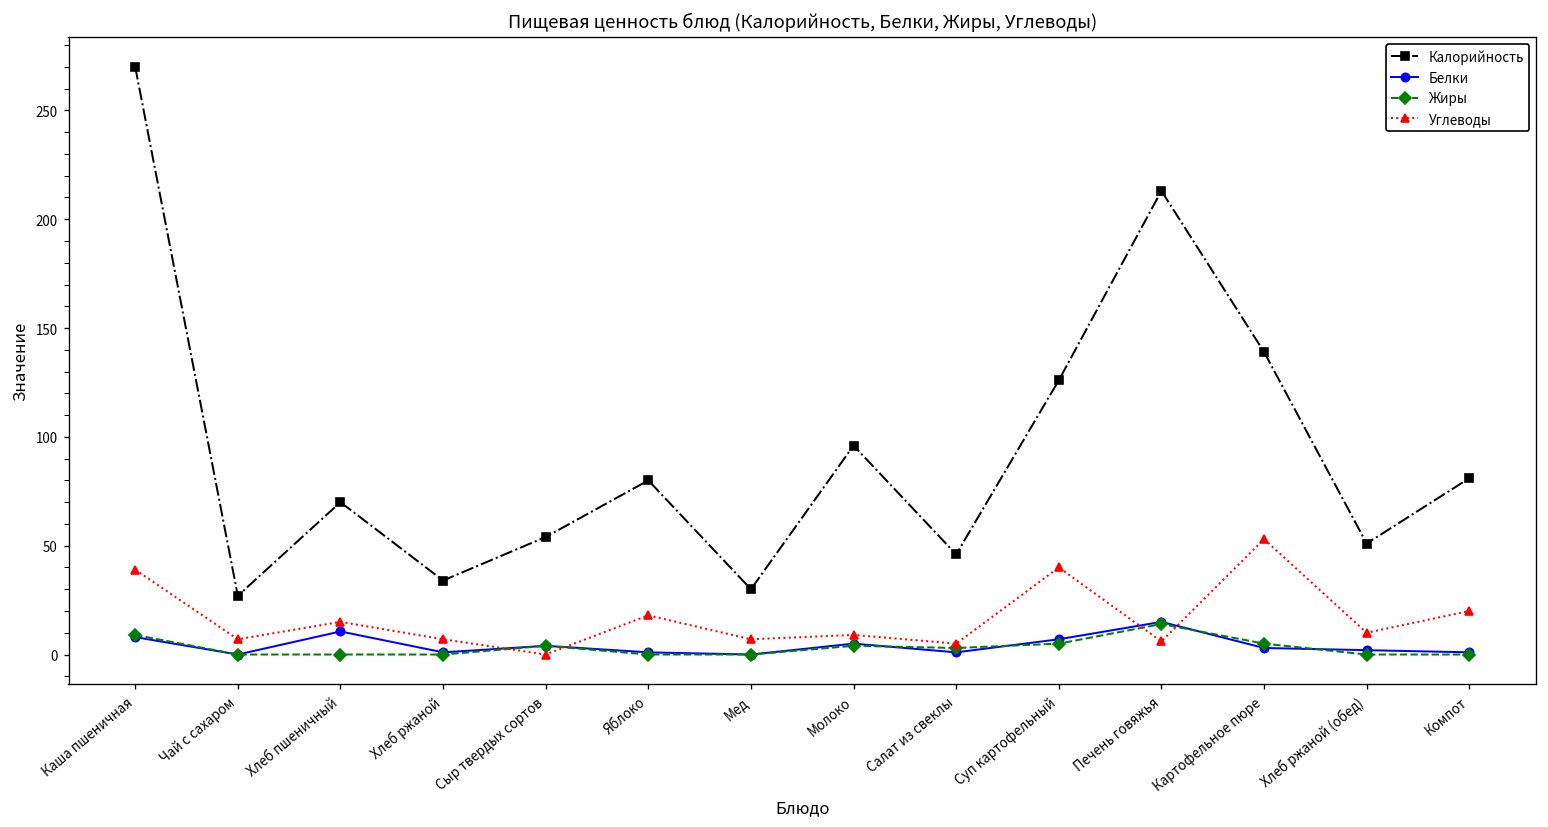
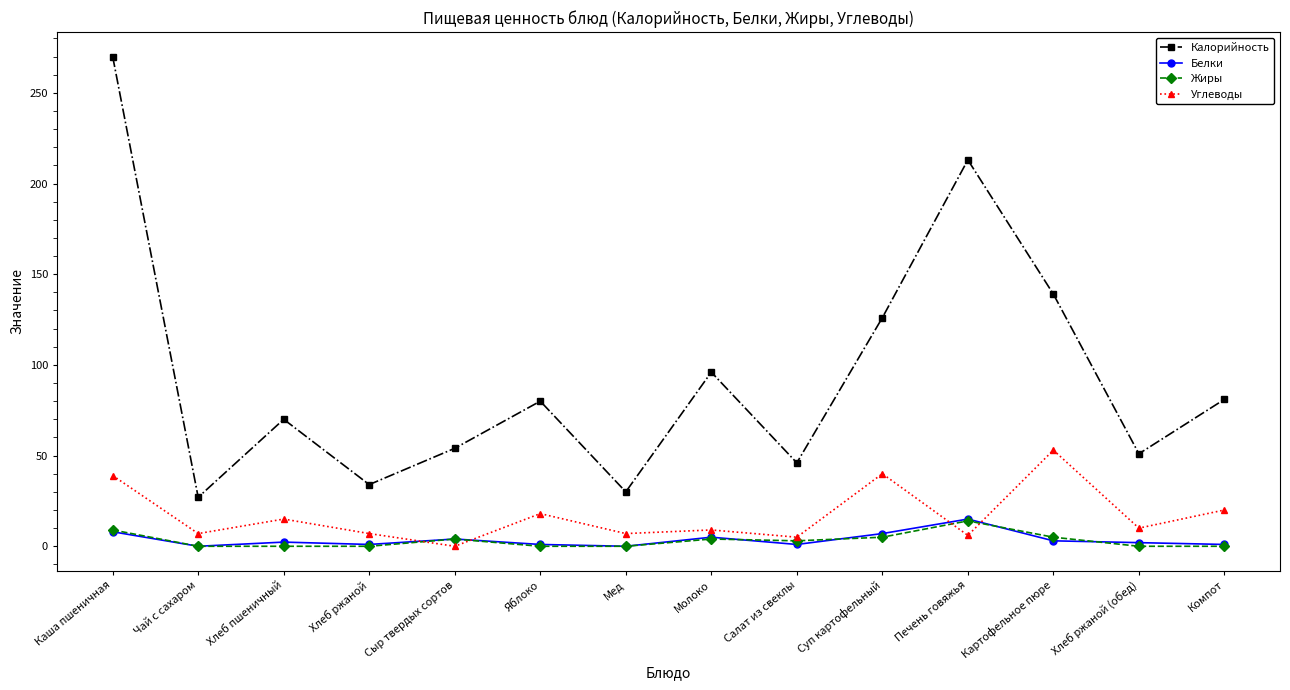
Белки, Хлеб пшеничный: 11 -> 2
